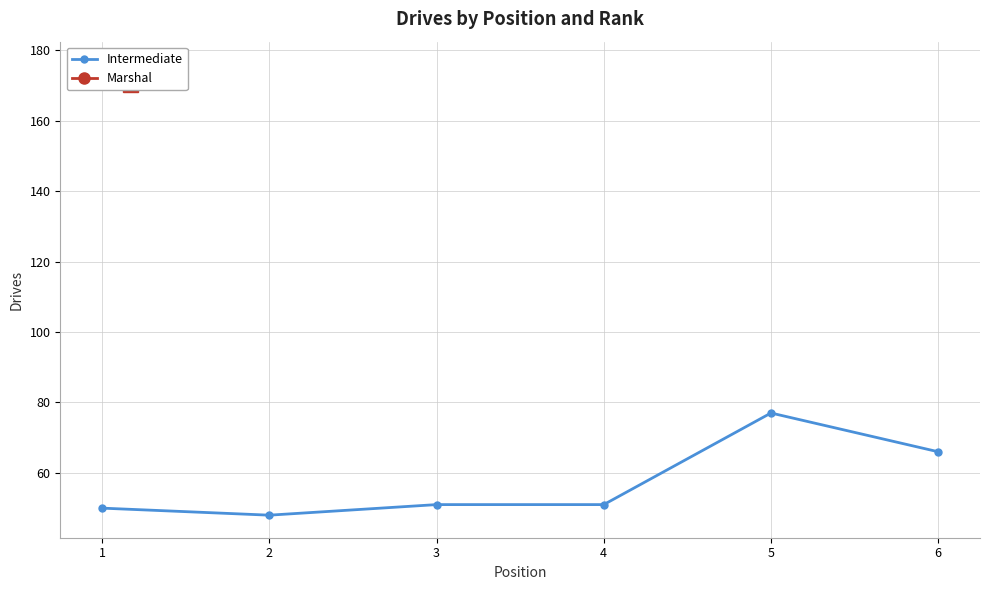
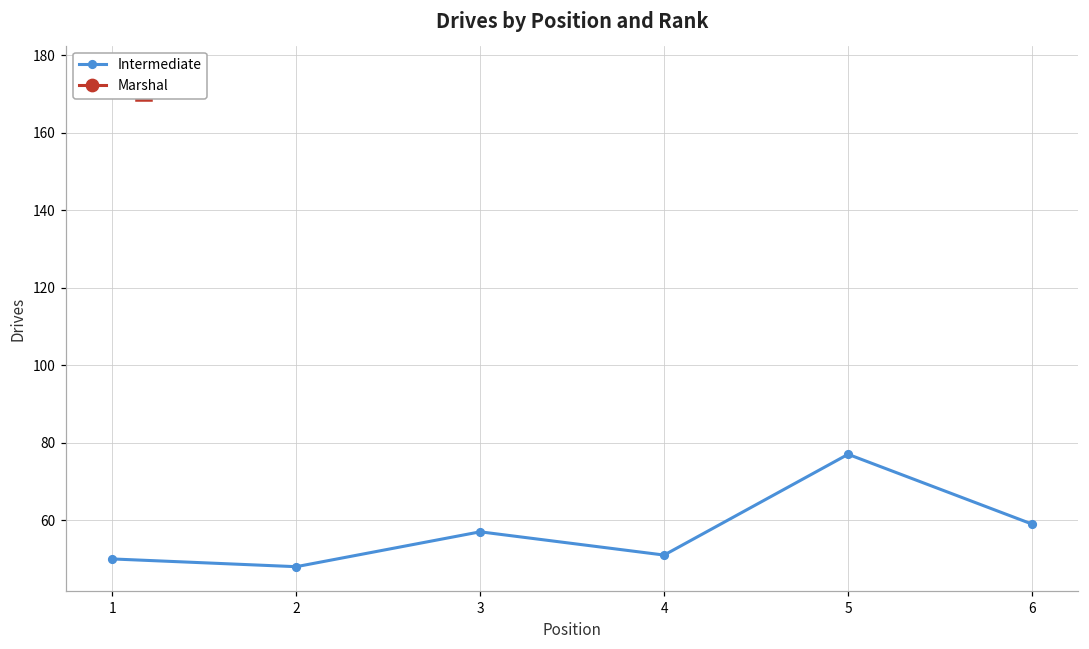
Intermediate, 3: 51 -> 57
Intermediate, 6: 66 -> 59
